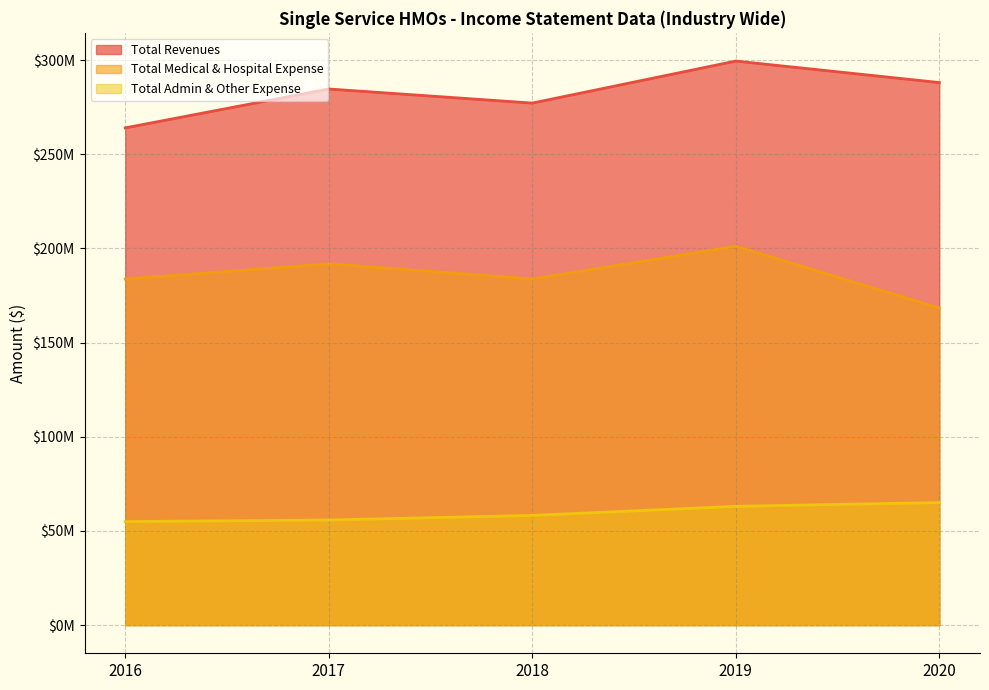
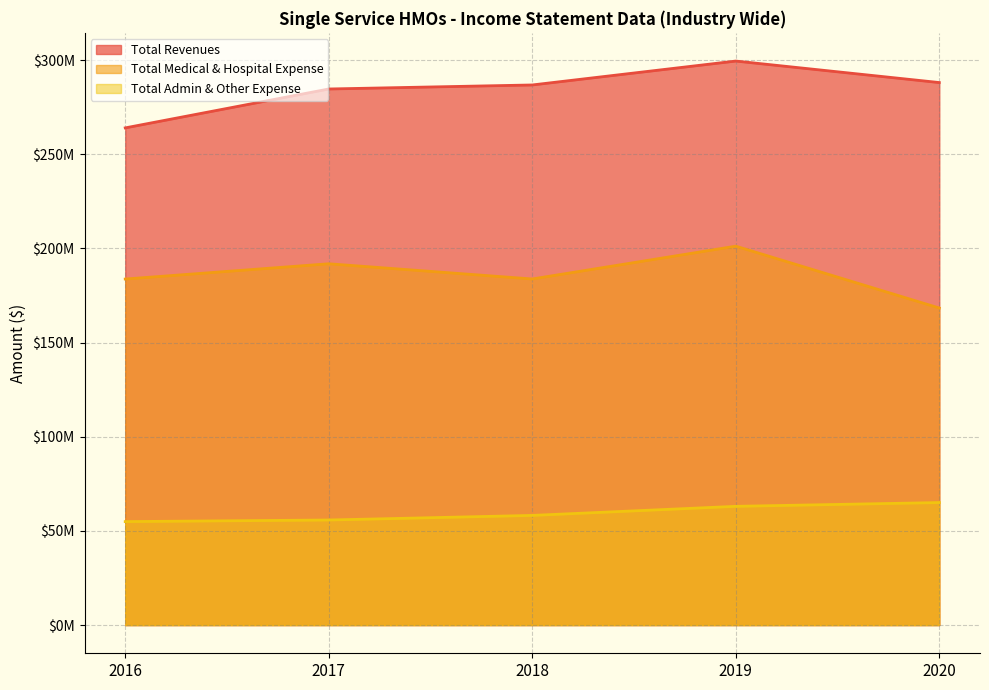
Total Revenues, 2018: $277000000 -> $287000000
